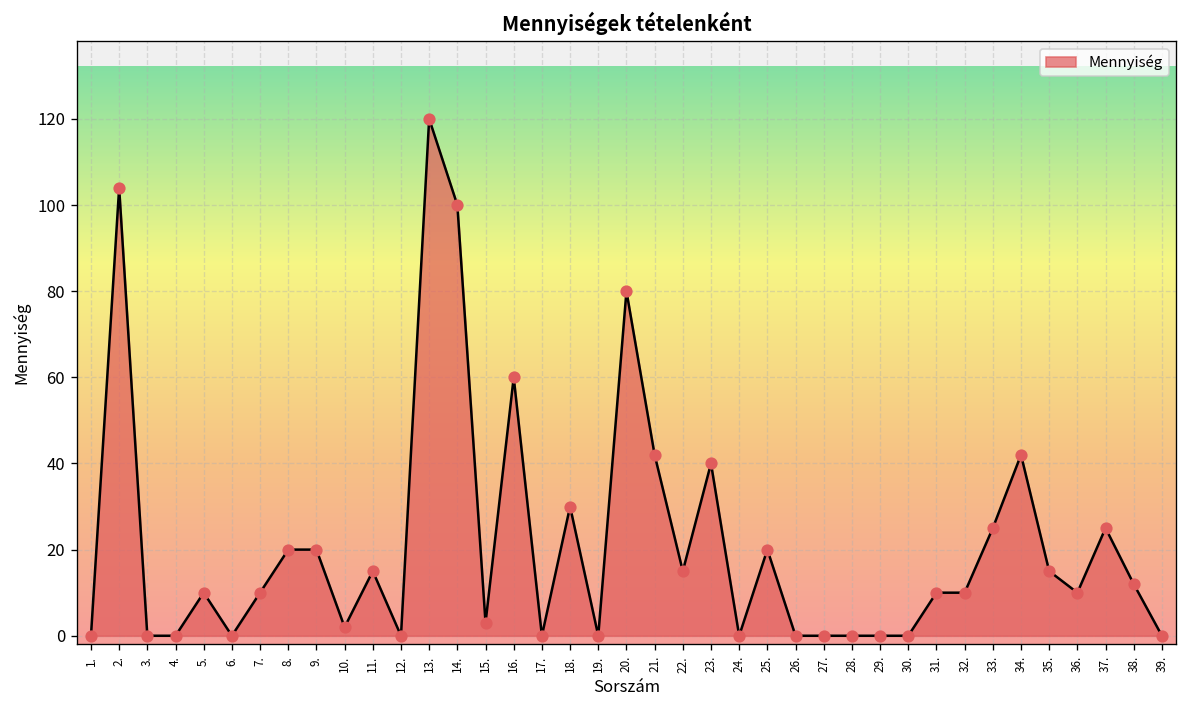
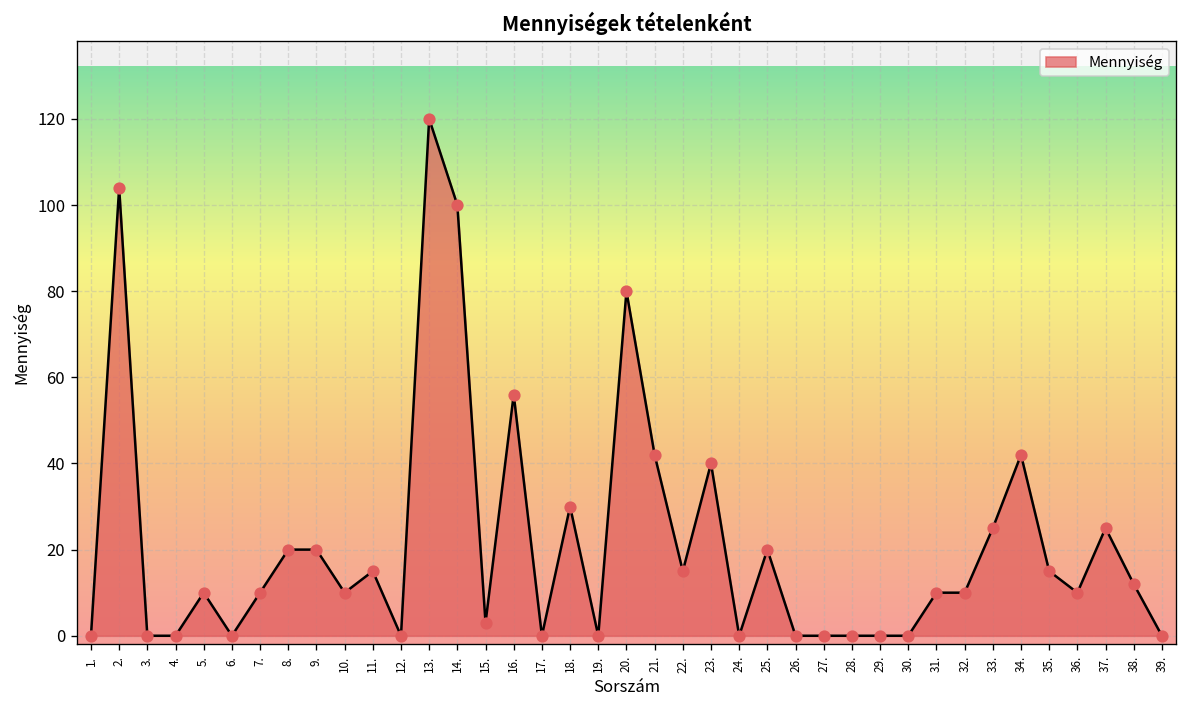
10.: 2 -> 10
16.: 60 -> 56
